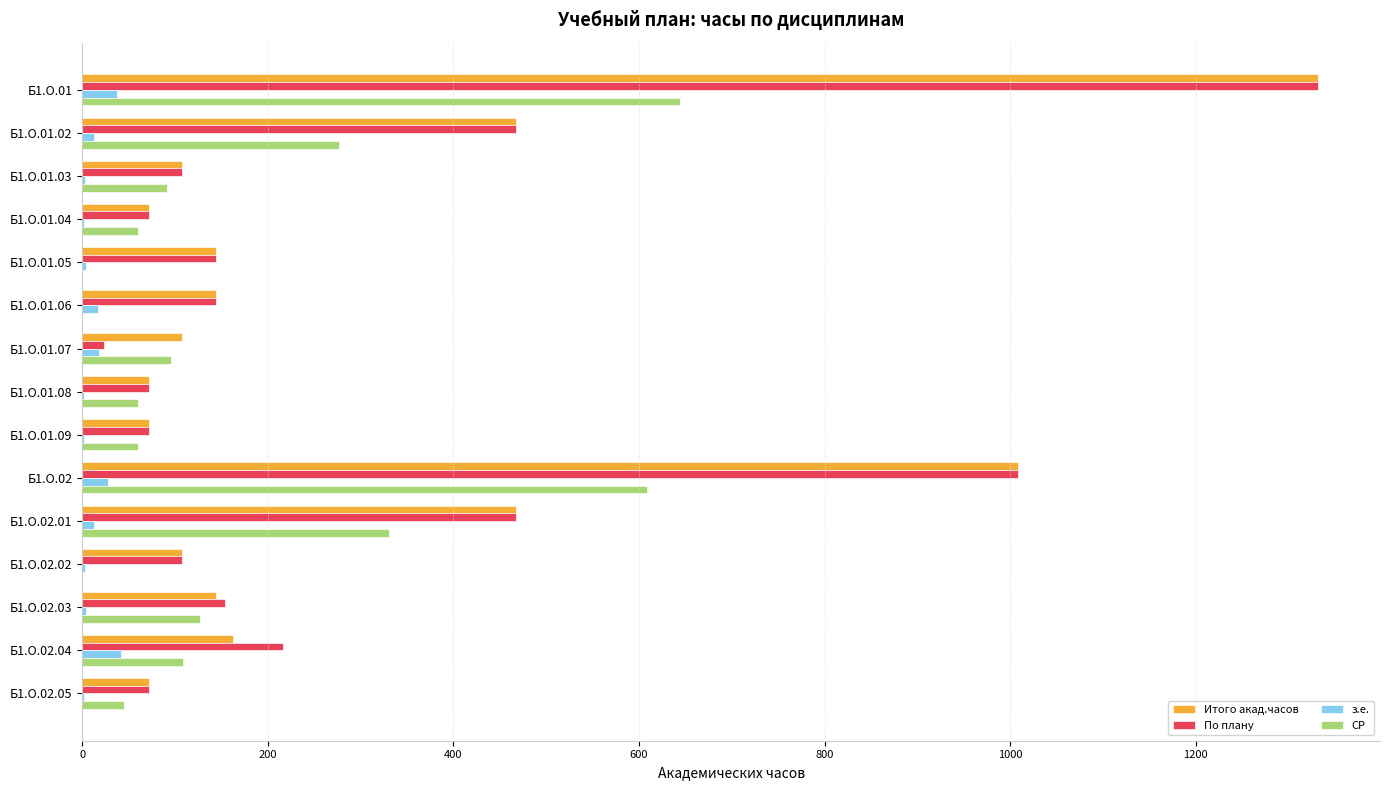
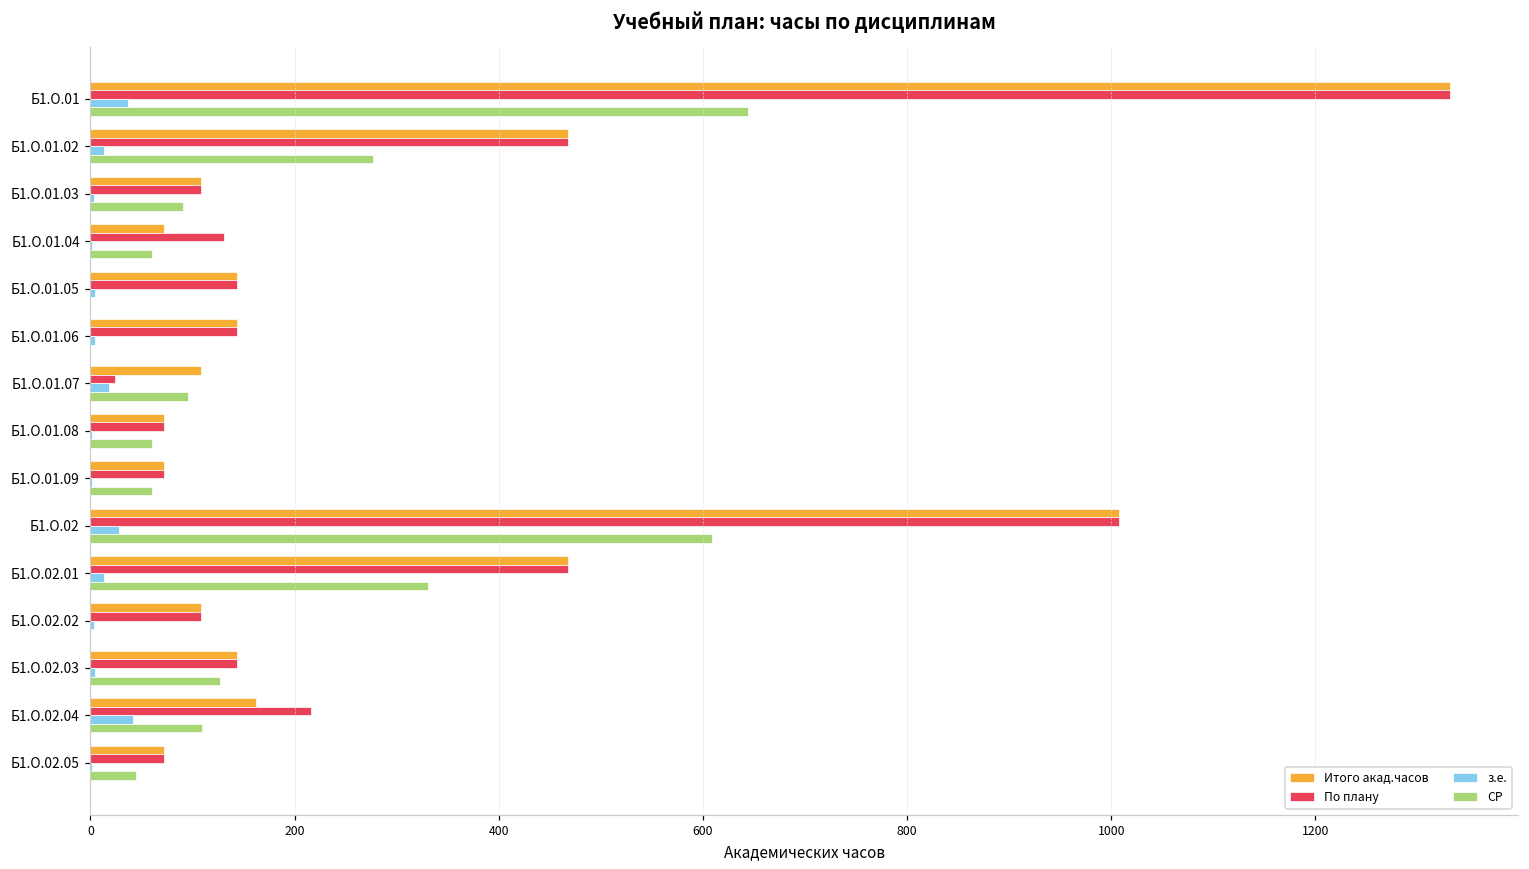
По плану, Б1.О.01.04: 70 -> 130
з.е., Б1.О.01.06: 20 -> 0
По плану, Б1.О.02.03: 150 -> 140
